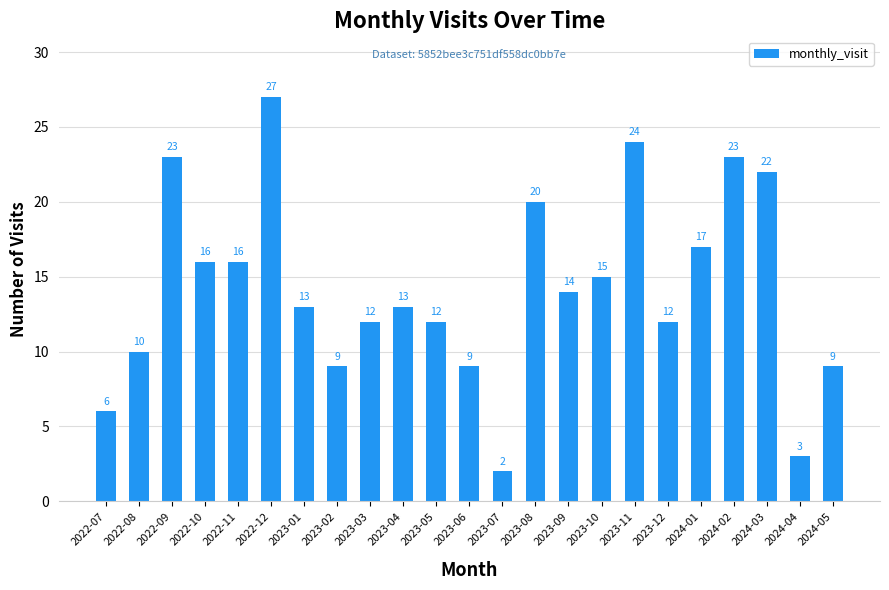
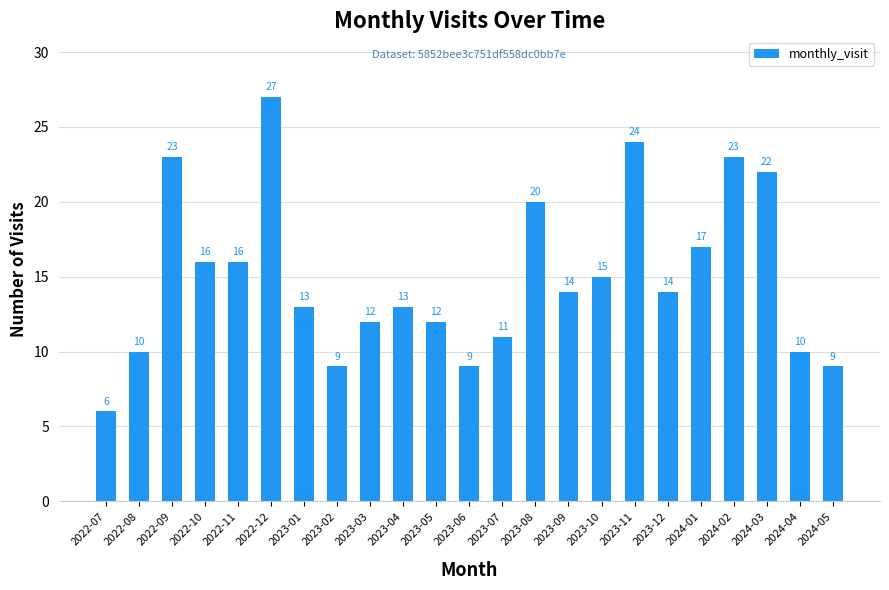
2023-07: 2 -> 11
2023-12: 12 -> 14
2024-04: 3 -> 10
